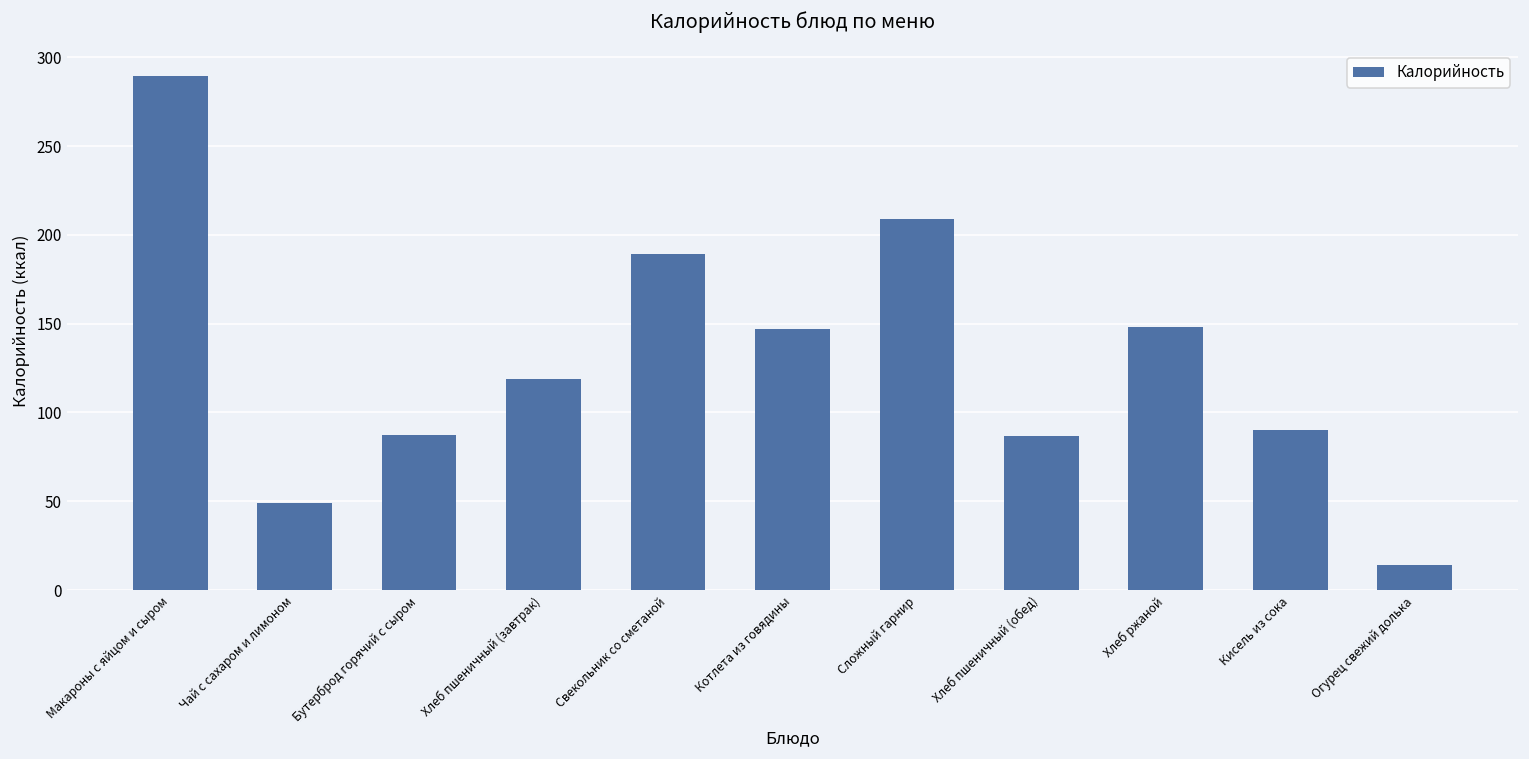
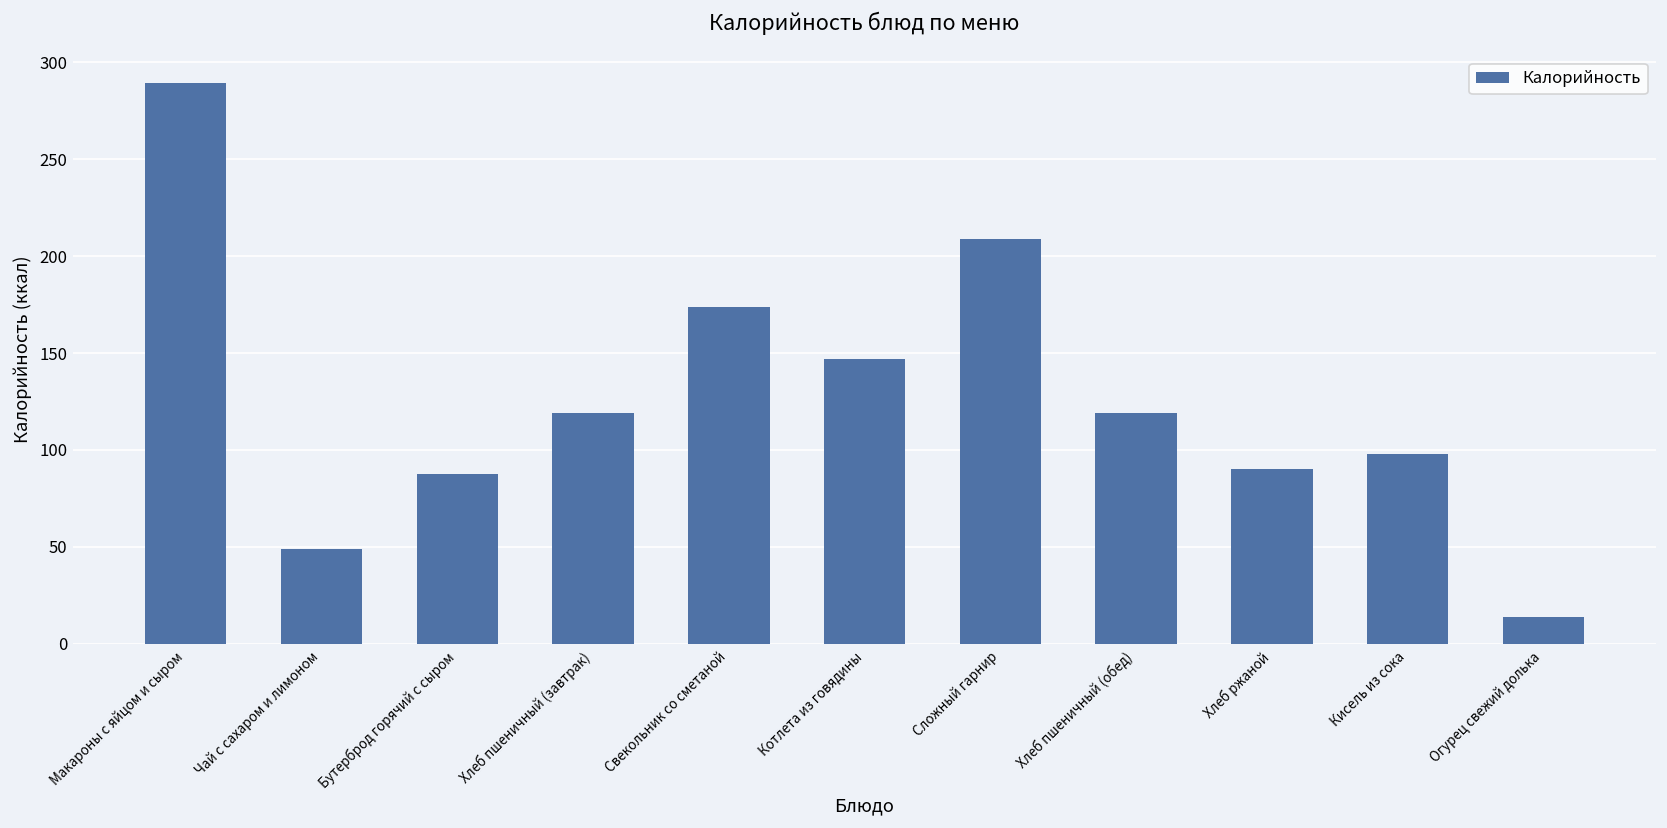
Свекольник со сметаной: 189 -> 174
Хлеб пшеничный (обед): 87 -> 119
Хлеб ржаной: 148 -> 90
Кисель из сока: 90 -> 98
